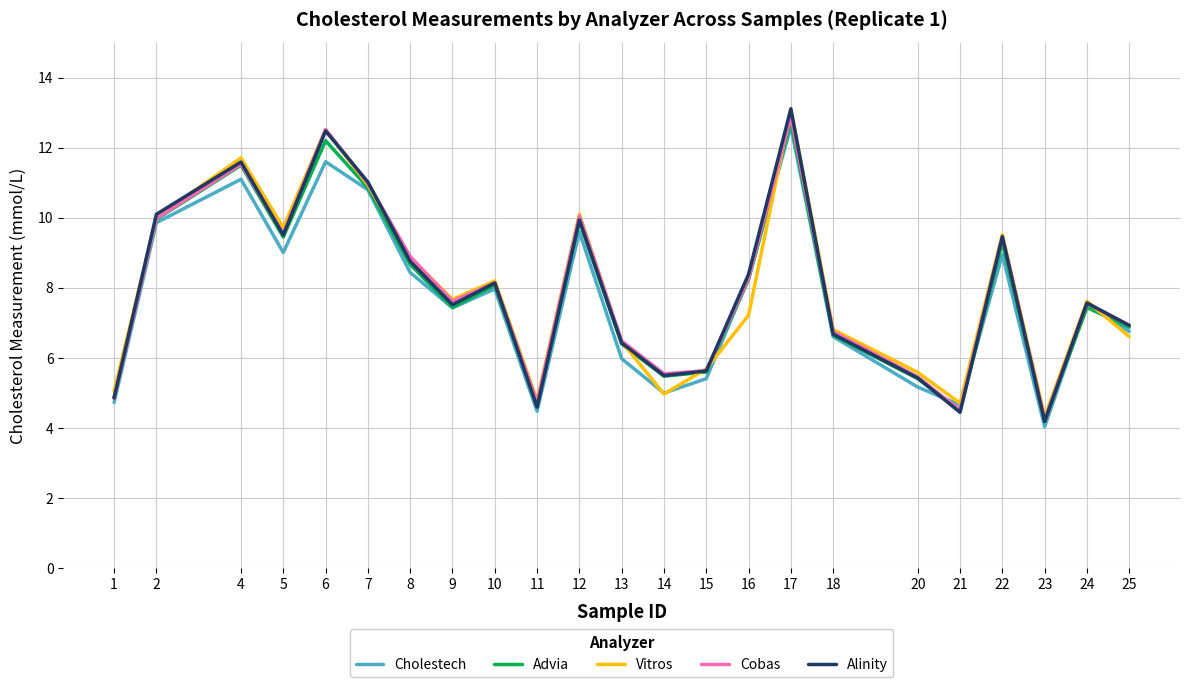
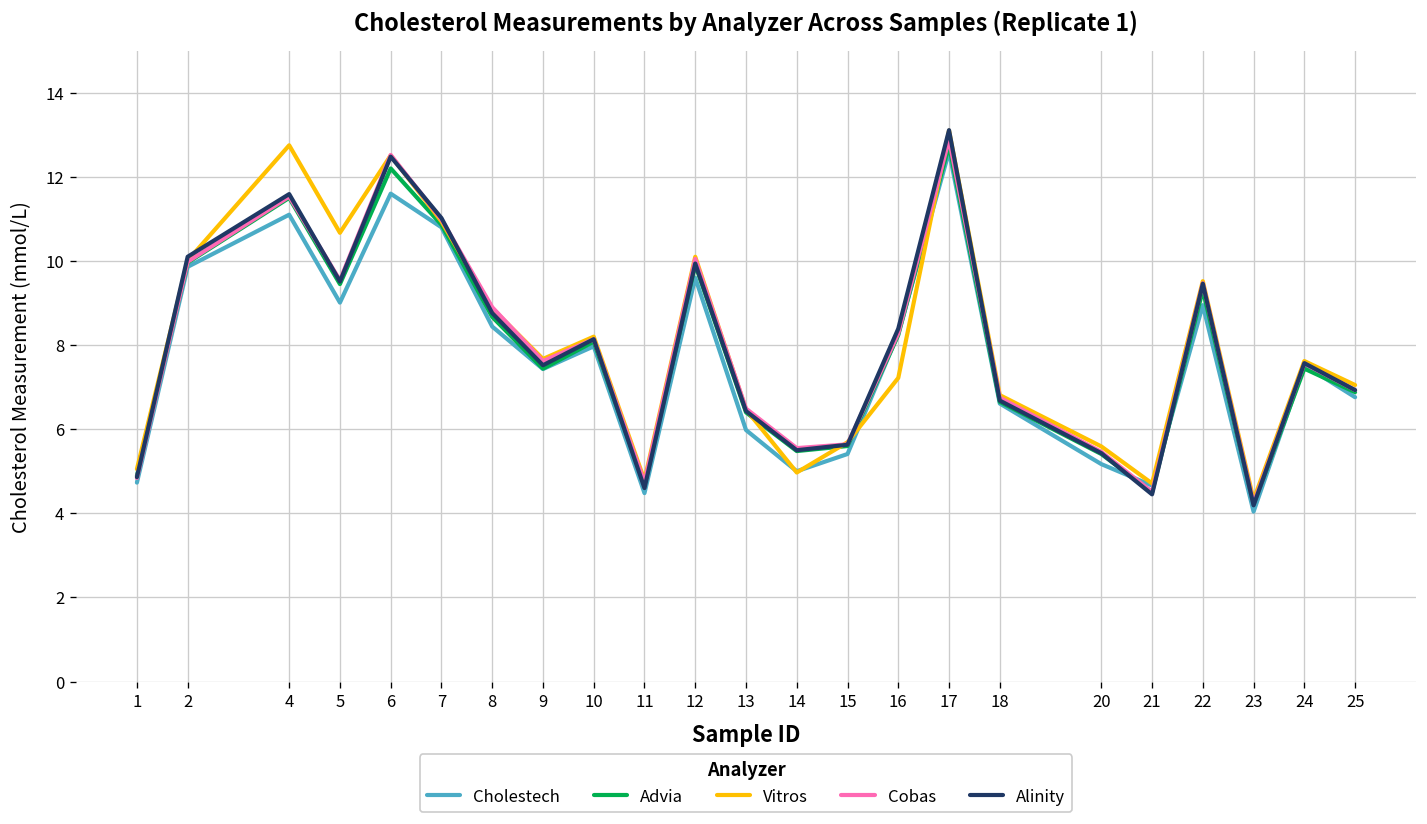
Vitros, 4: 11.7 -> 12.8
Vitros, 5: 9.7 -> 10.7
Vitros, 25: 6.6 -> 7.1
